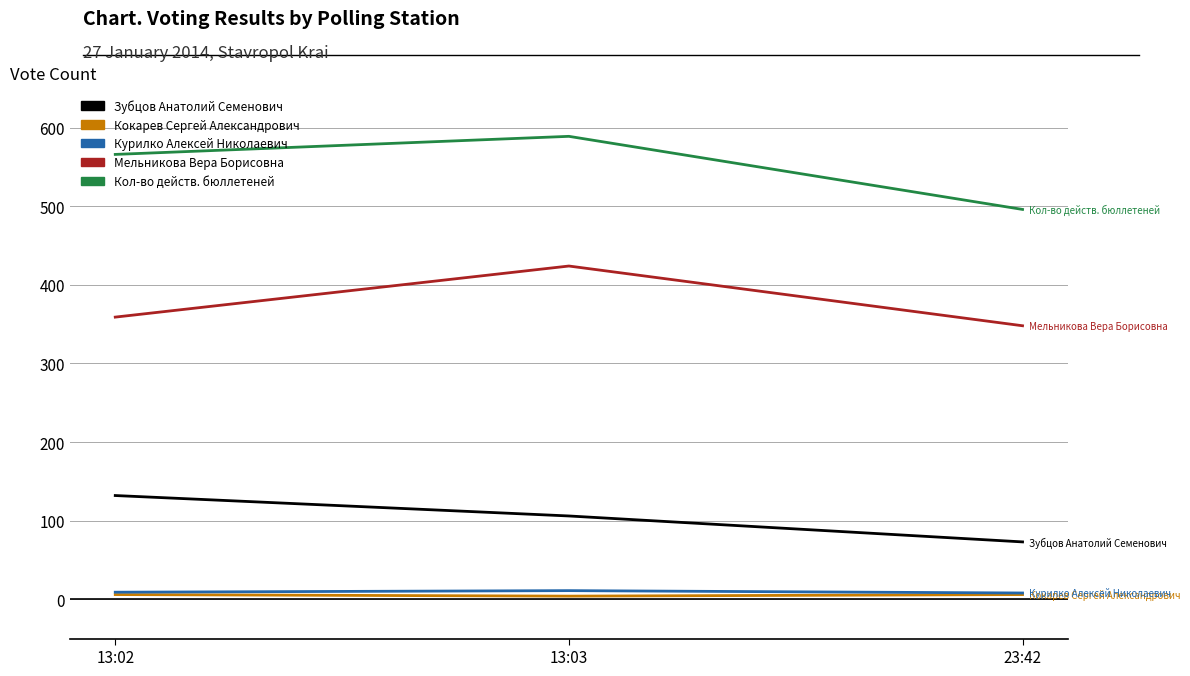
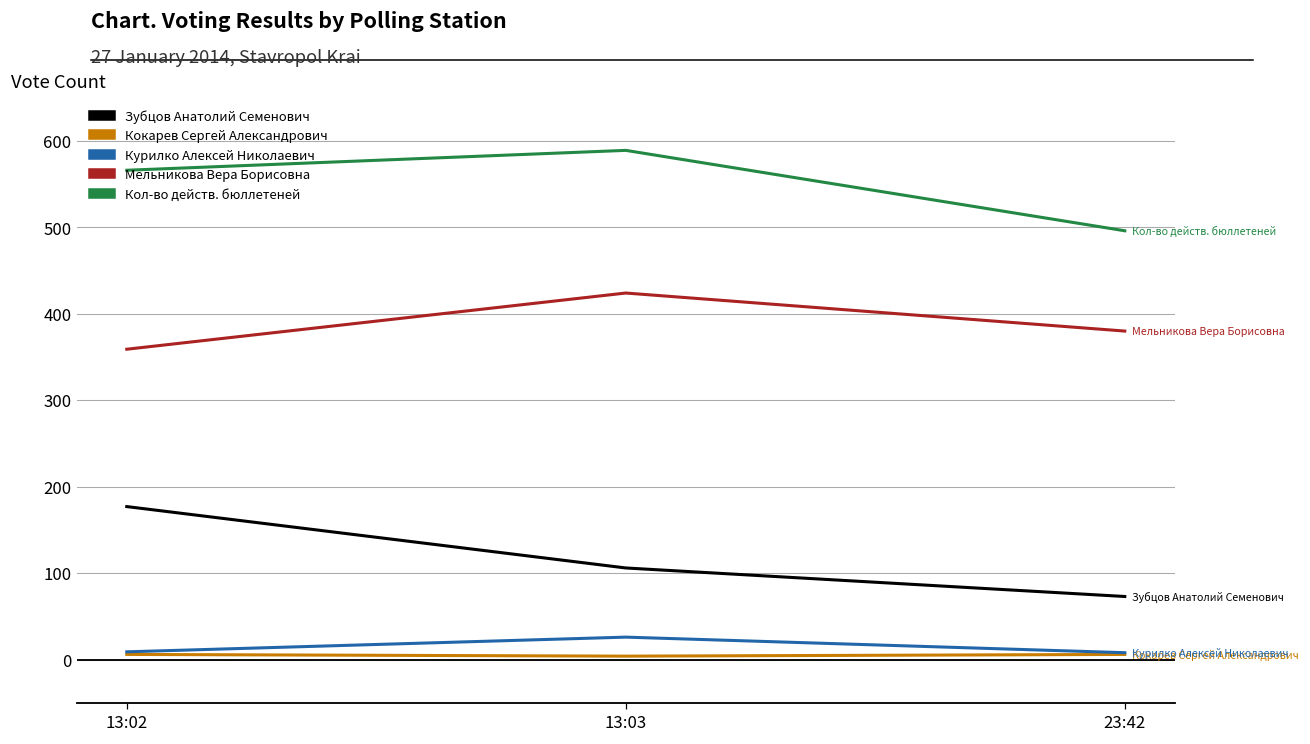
Зубцов Анатолий Семенович, 13:02: 130 -> 180
Курилко Алексей Николаевич, 13:03: 10 -> 30
Мельникова Вера Борисовна, 23:42: 350 -> 380
